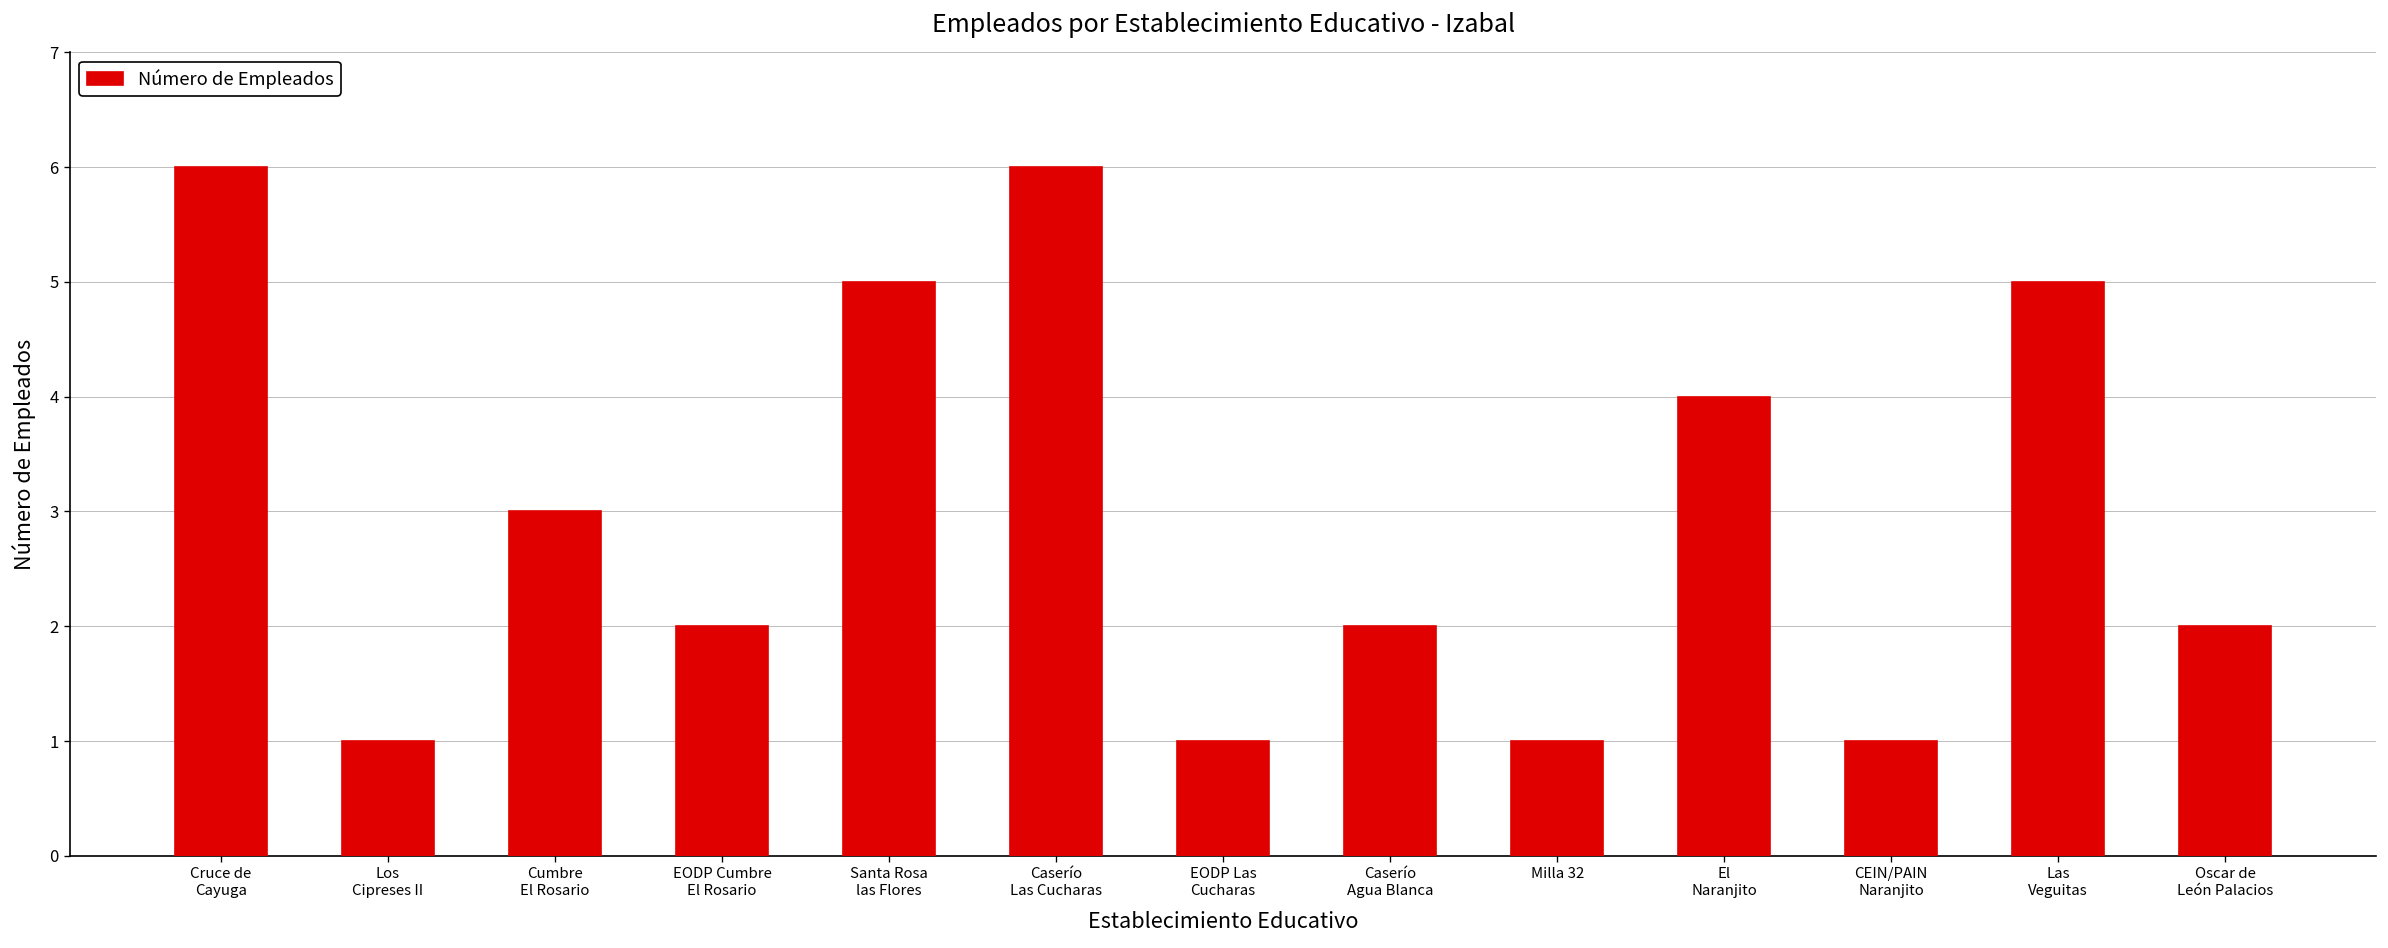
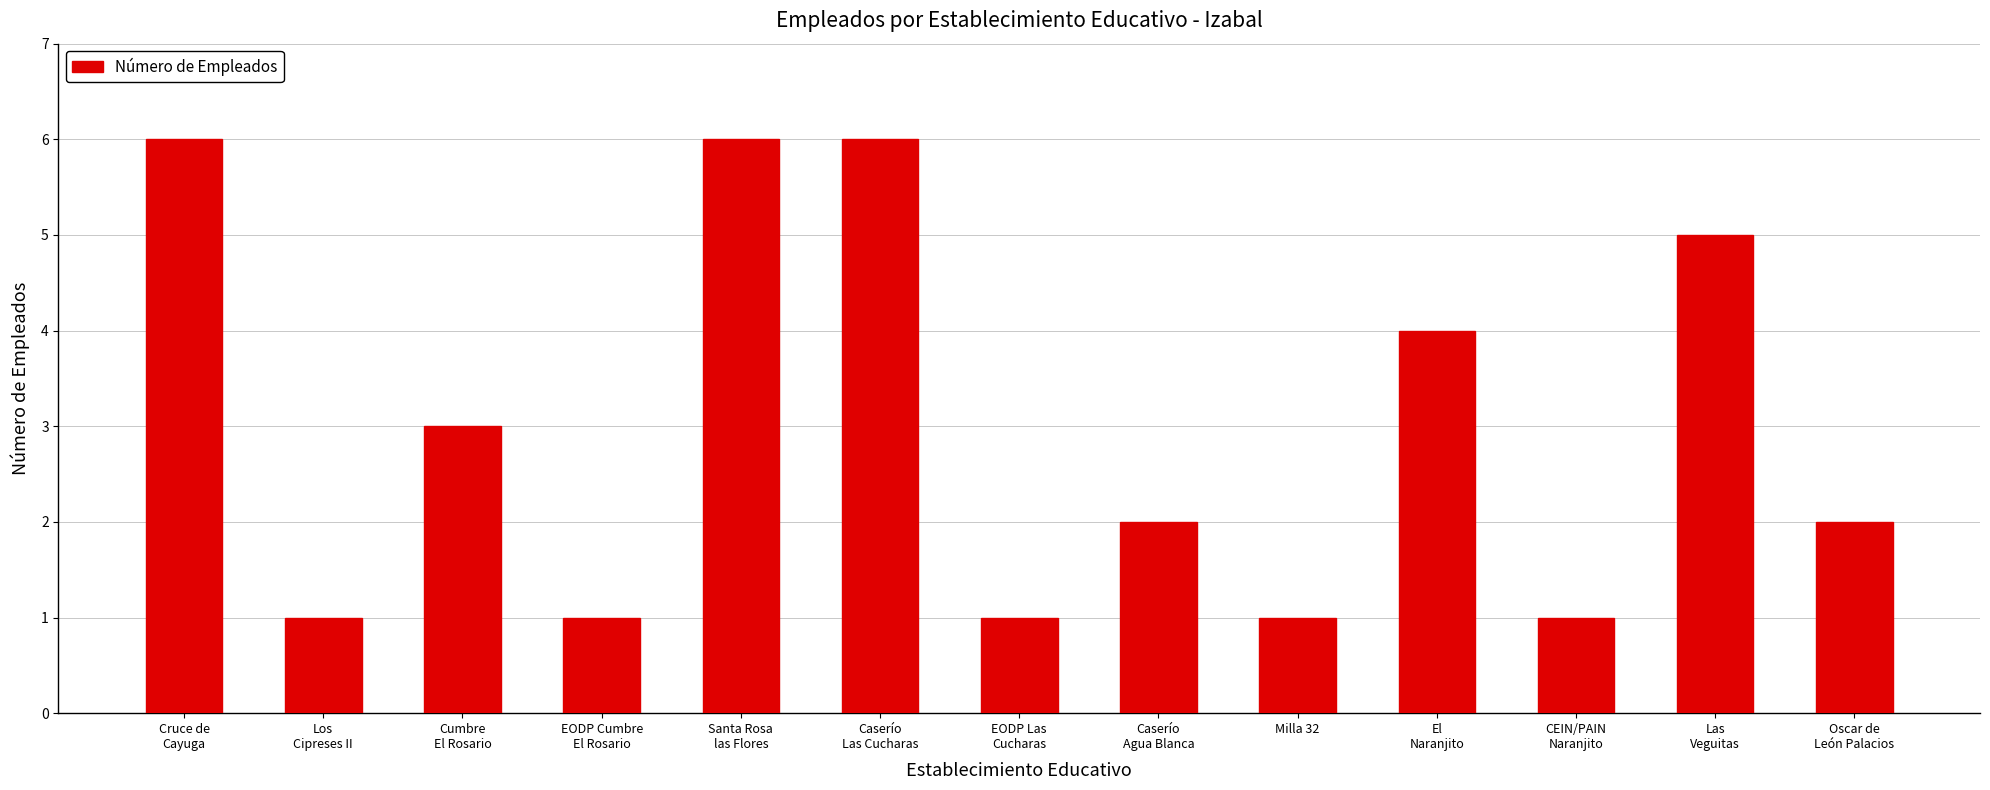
EODP Cumbre El Rosario: 2 -> 1
Santa Rosa las Flores: 5 -> 6
